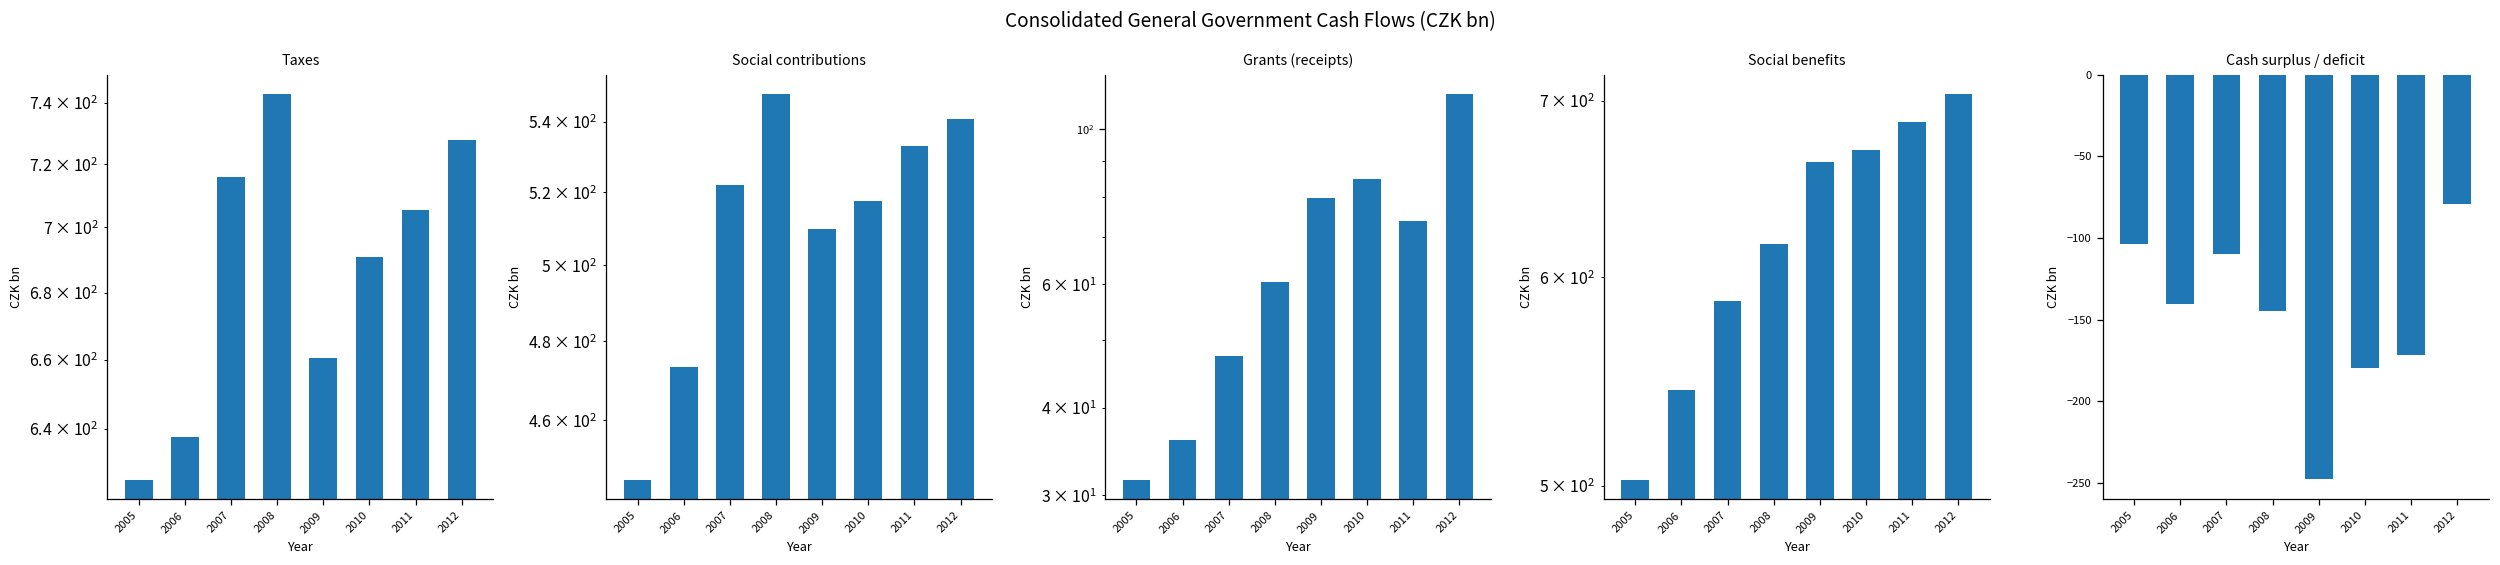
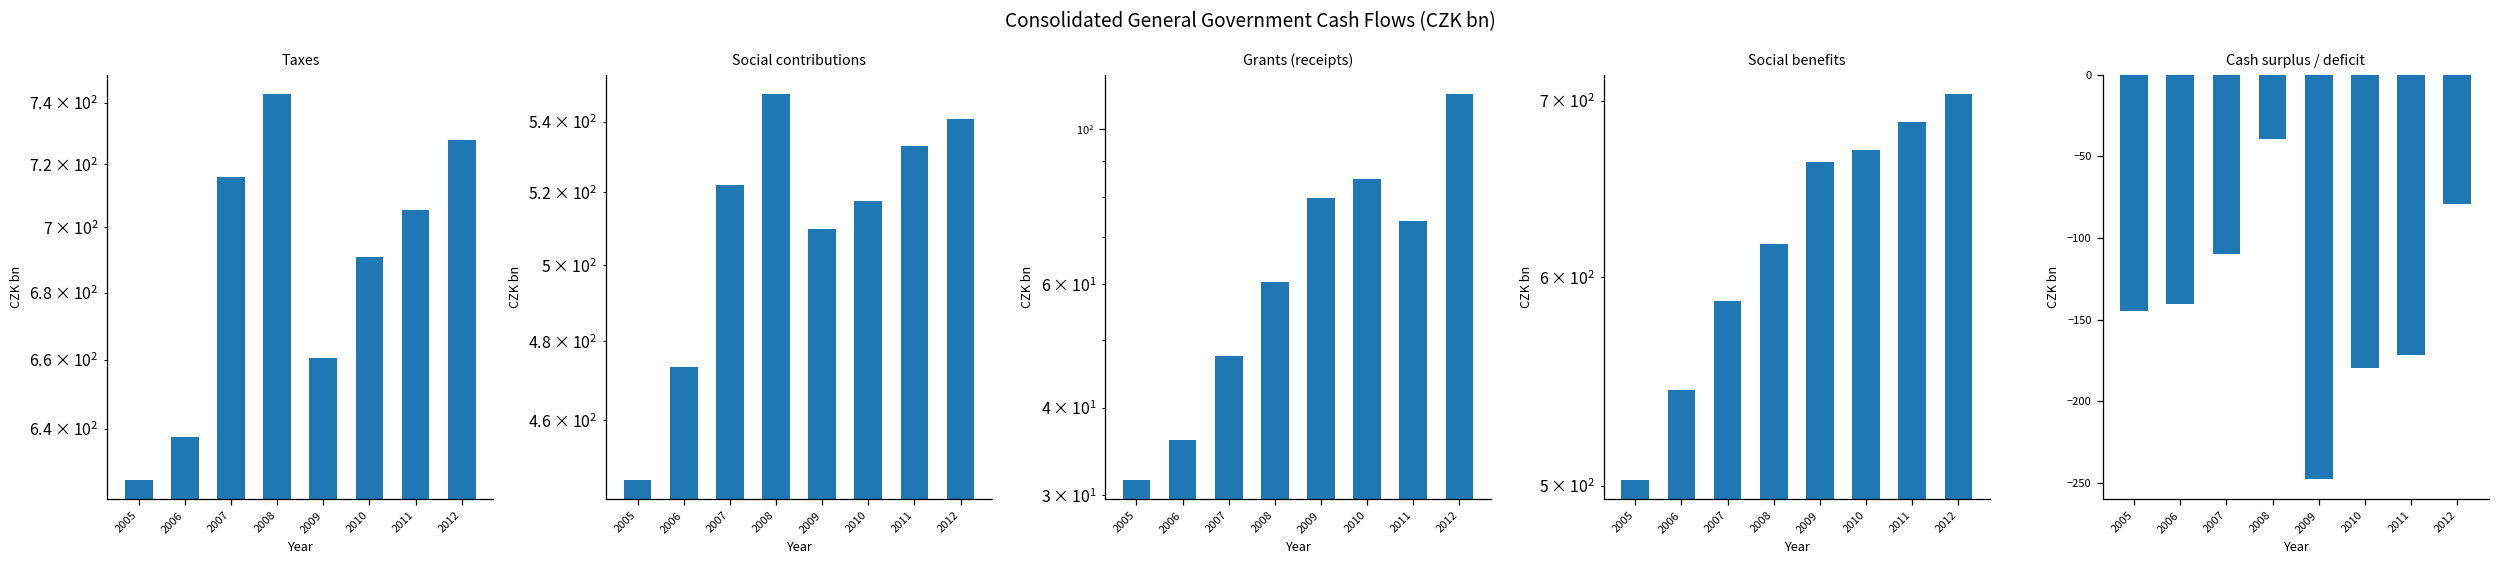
Cash surplus / deficit, 2005: -104 -> -145
Cash surplus / deficit, 2008: -145 -> -39
